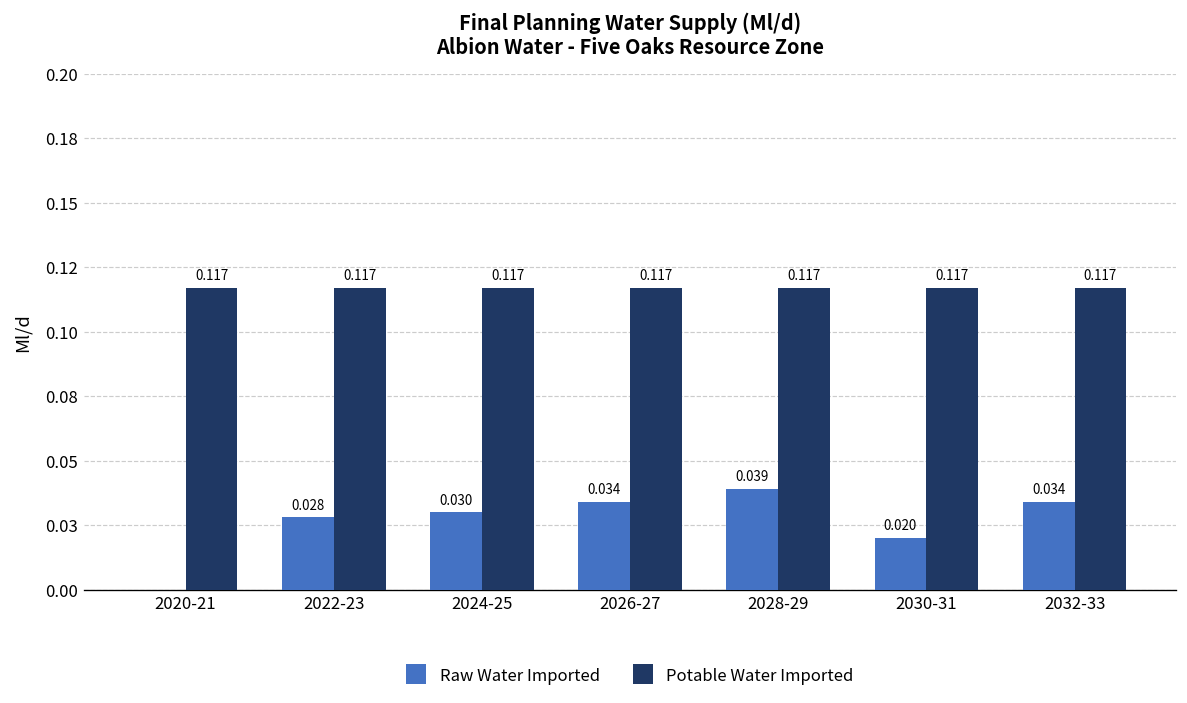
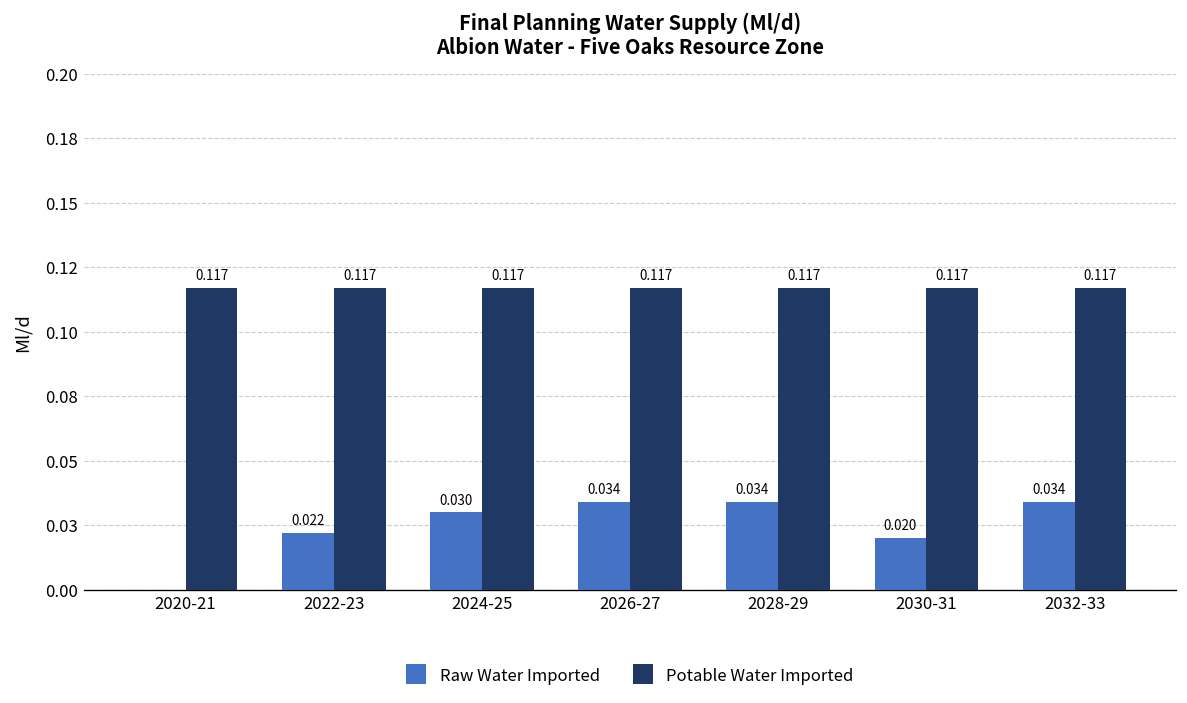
Raw Water Imported, 2022-23: 0.028 -> 0.022
Raw Water Imported, 2028-29: 0.039 -> 0.034
